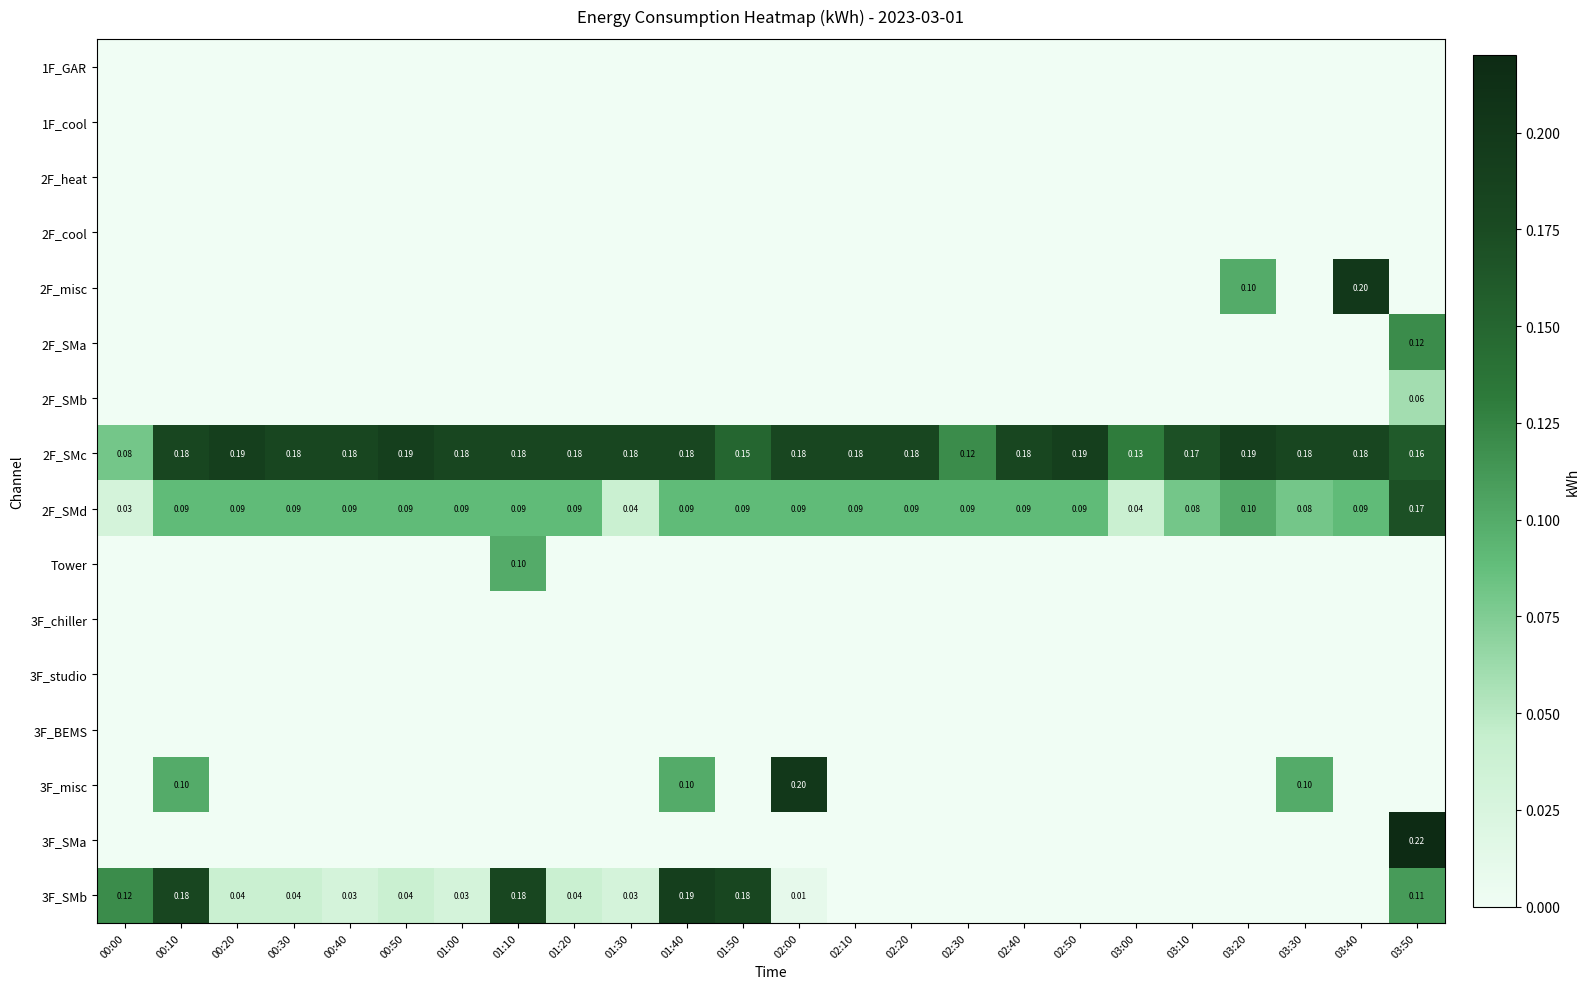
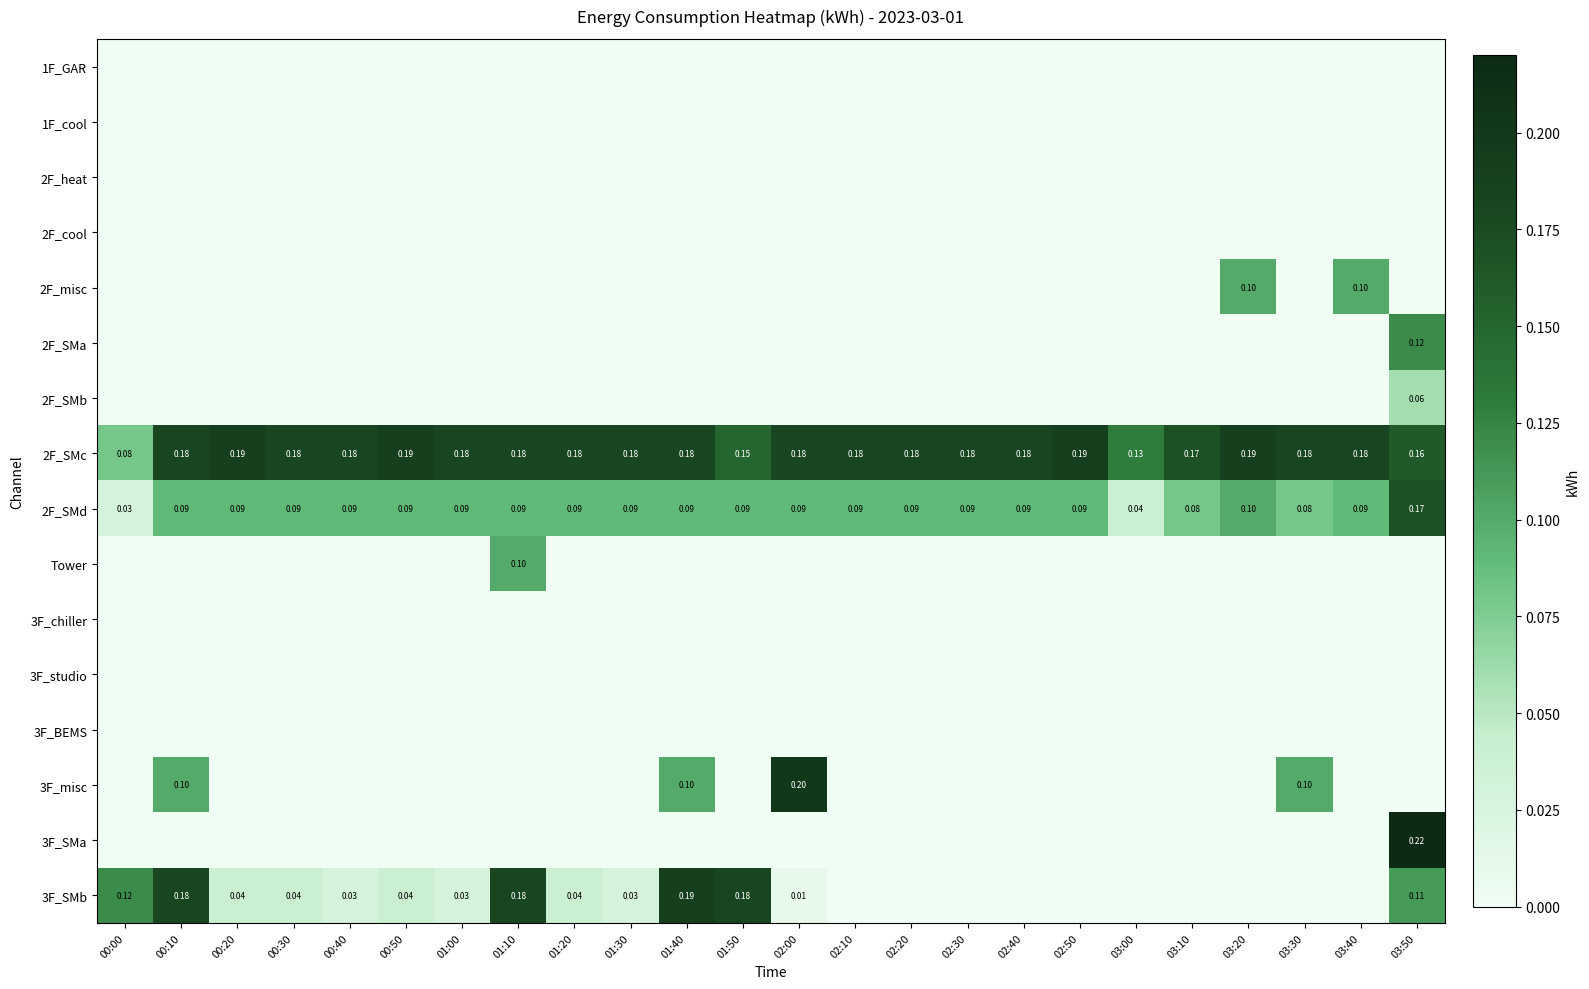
2F_misc, 03:40: 0.20 -> 0.10
2F_SMc, 02:30: 0.12 -> 0.18
2F_SMd, 01:30: 0.04 -> 0.09
